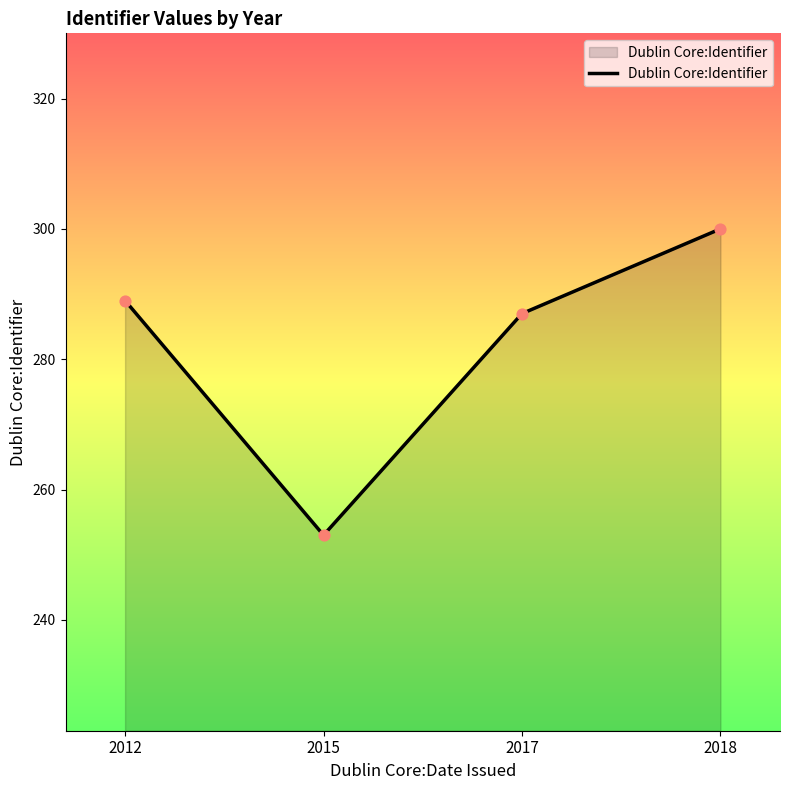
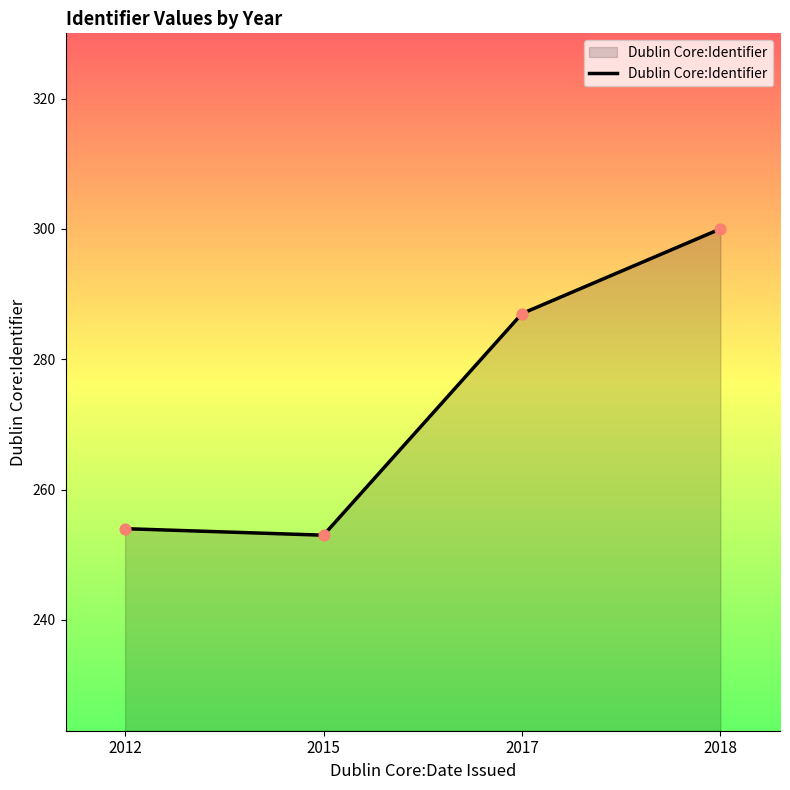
2012: 289 -> 254
